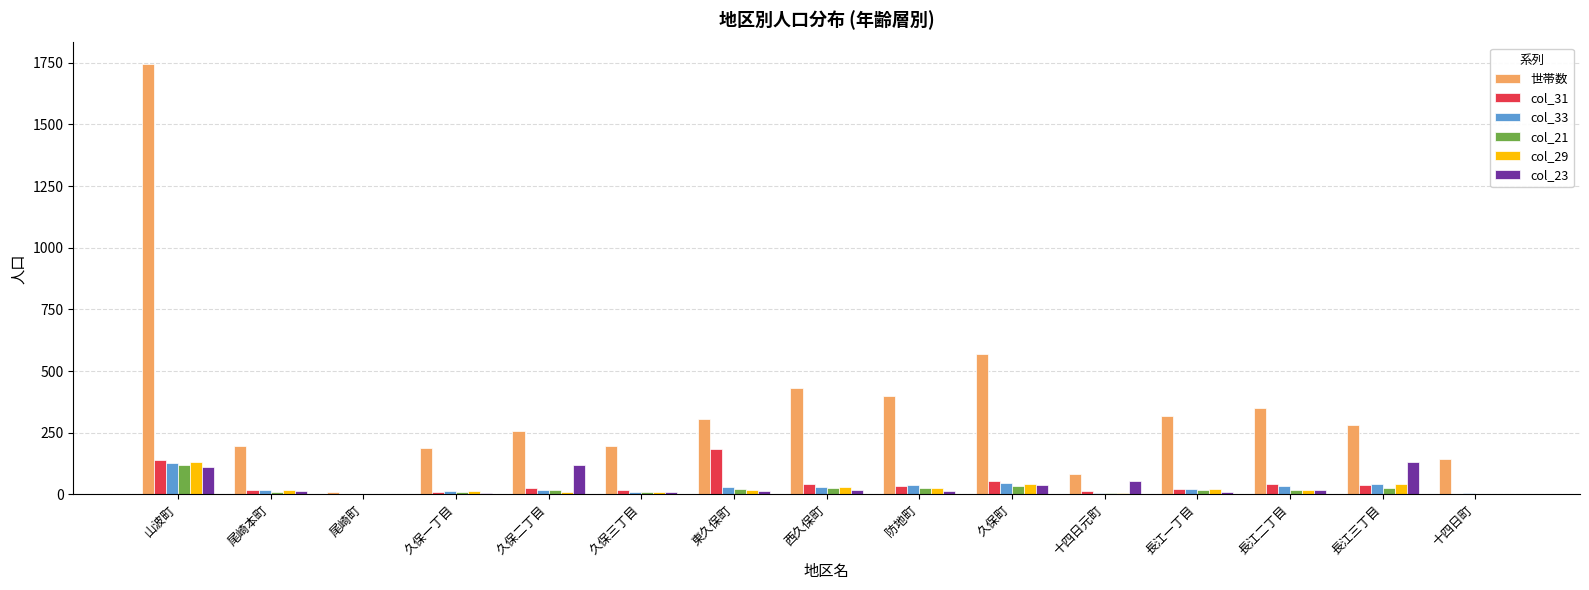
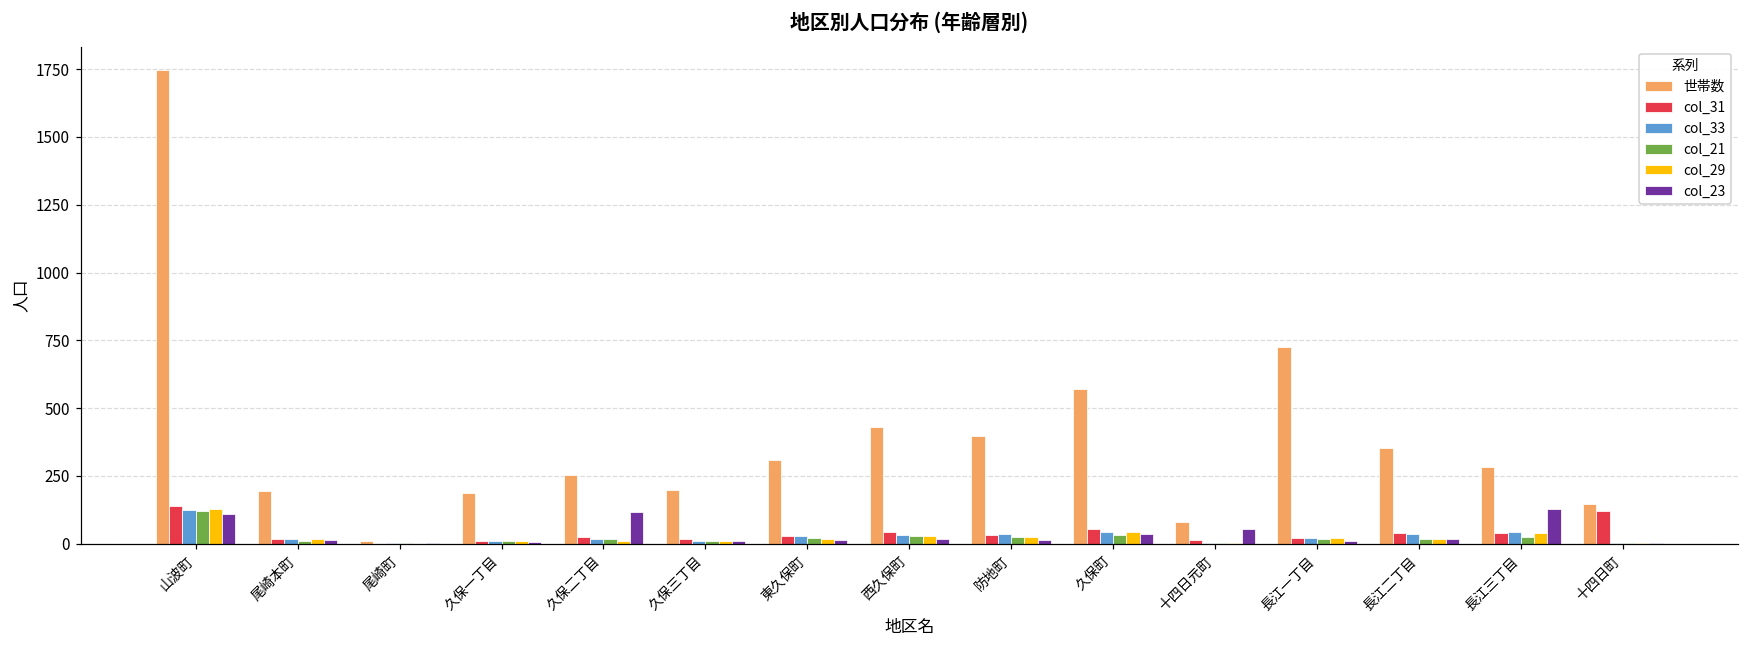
col_31, 東久保町: 180 -> 30
世帯数, 長江一丁目: 320 -> 730
col_31, 十四日町: 0 -> 120
